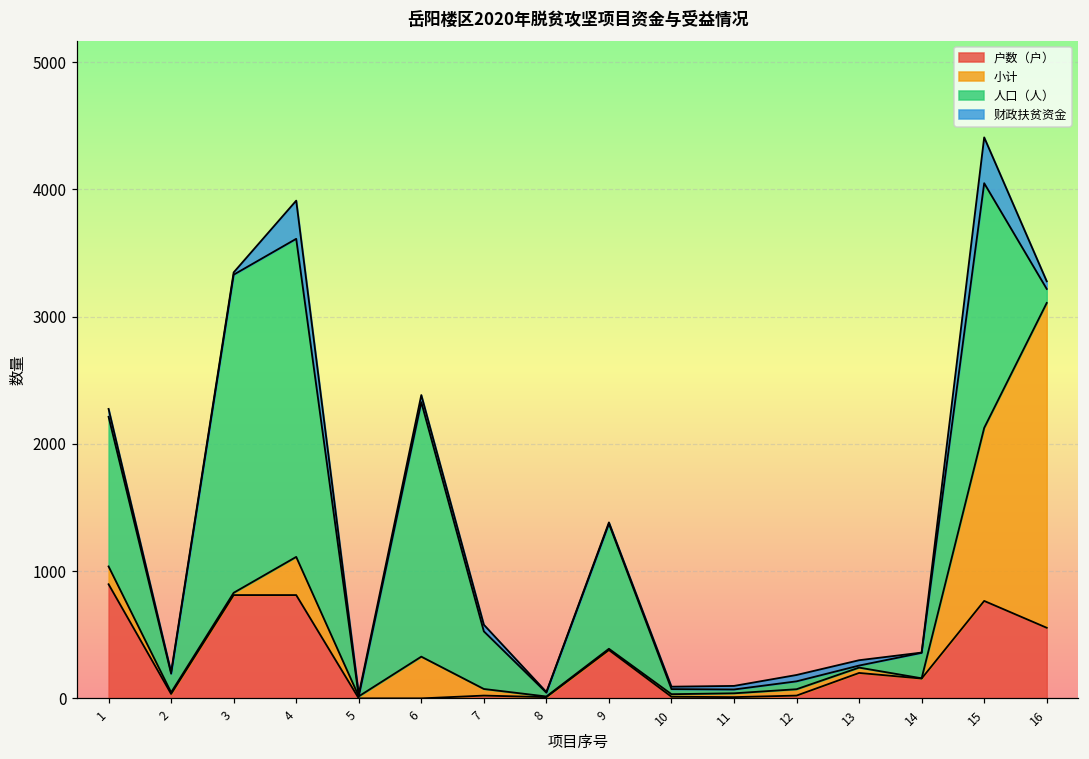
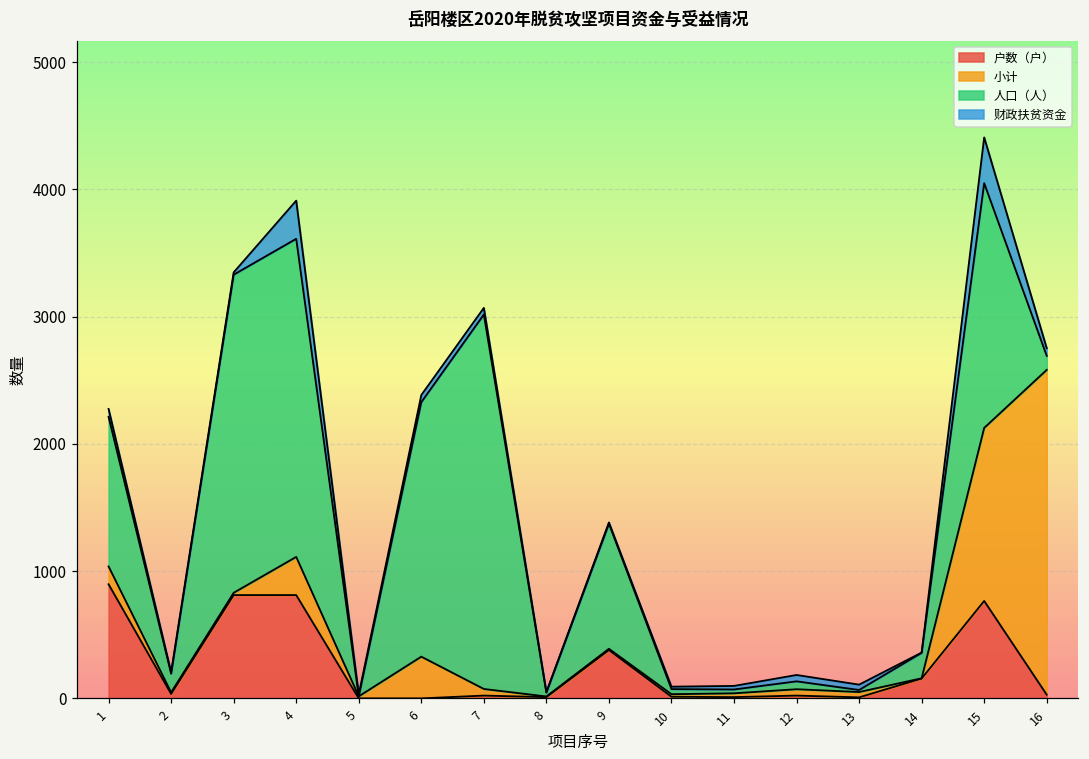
人口（人）, 7: 450 -> 2940
户数（户）, 13: 200 -> 10
户数（户）, 16: 560 -> 30
